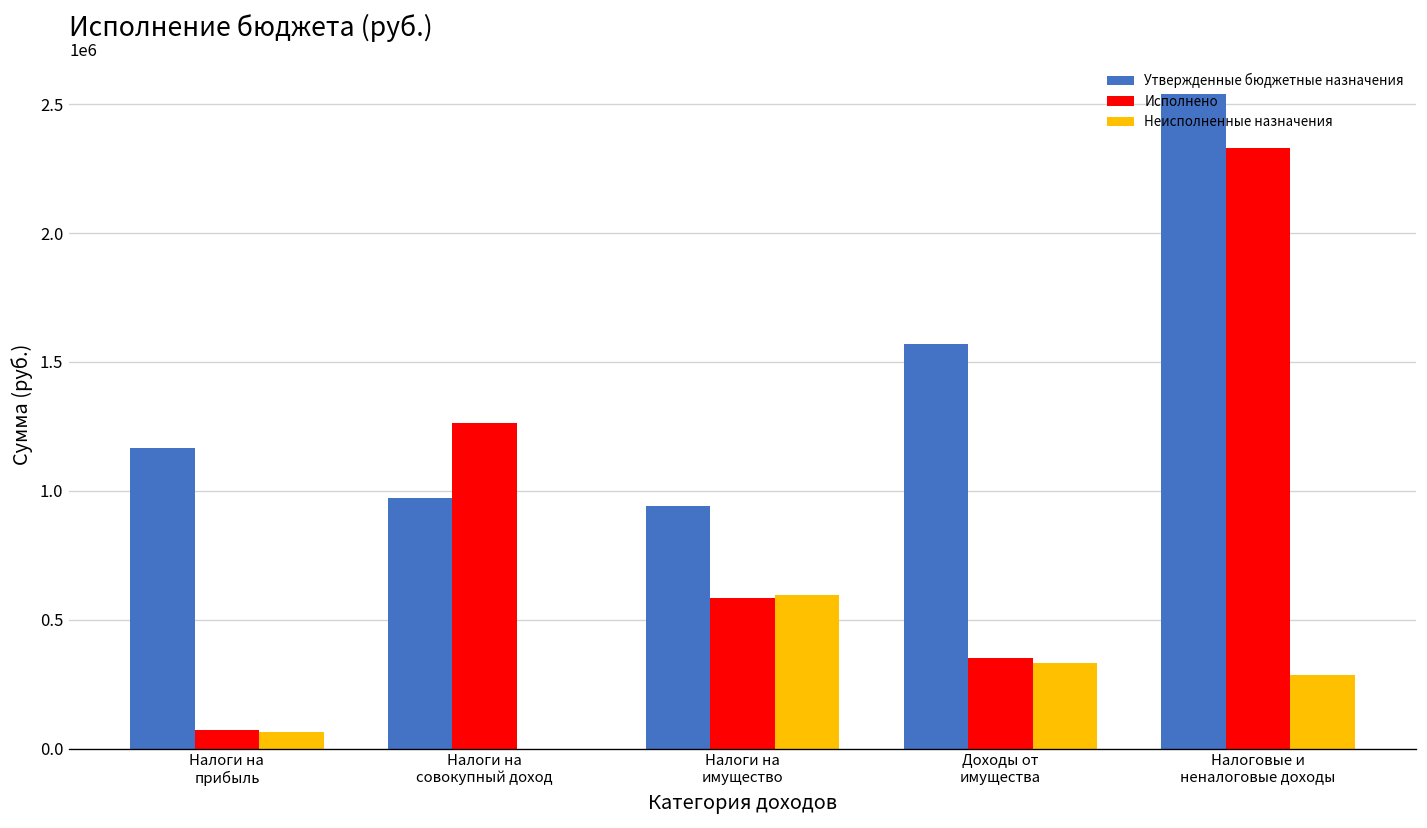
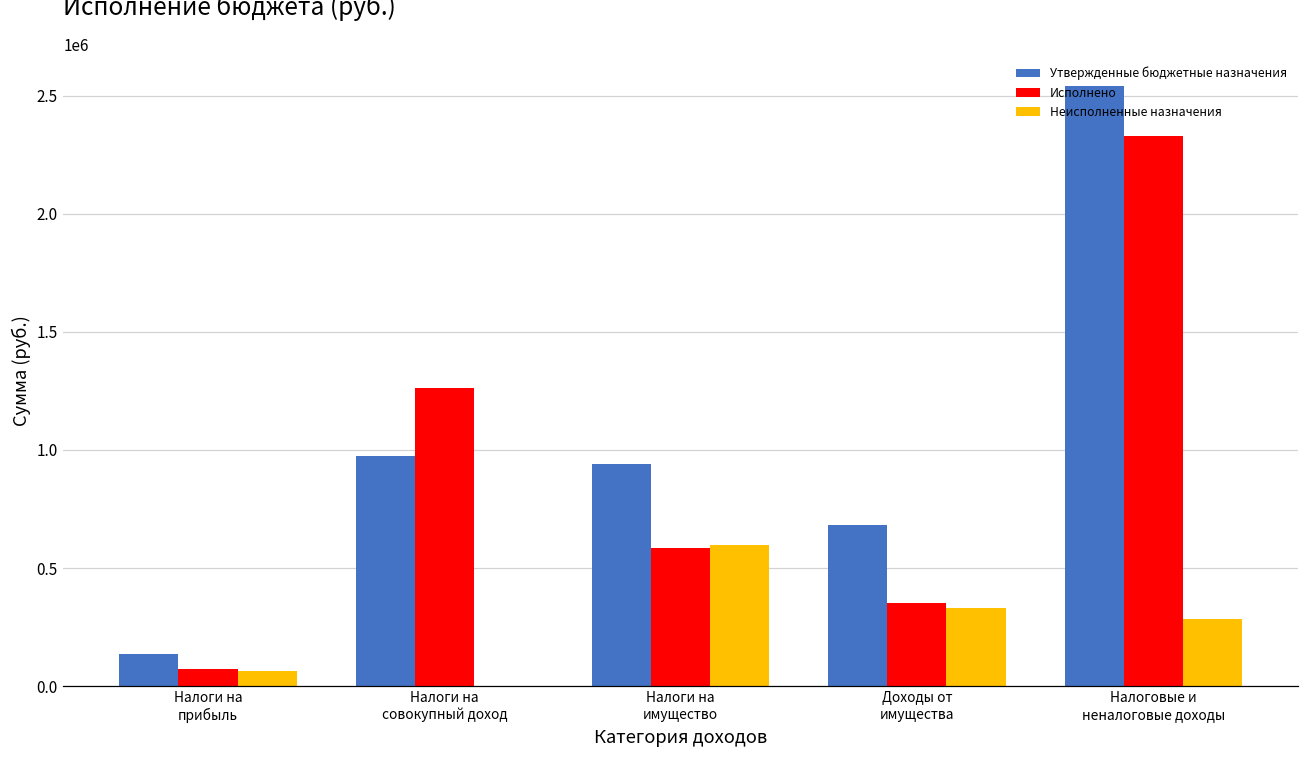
Утвержденные бюджетные назначения, Налоги на прибыль: 1170000 -> 130000
Утвержденные бюджетные назначения, Доходы от имущества: 1570000 -> 680000
